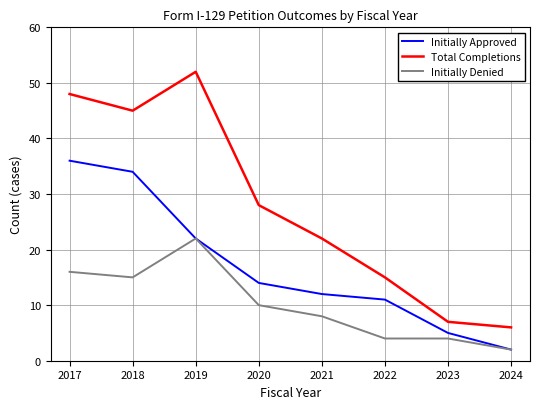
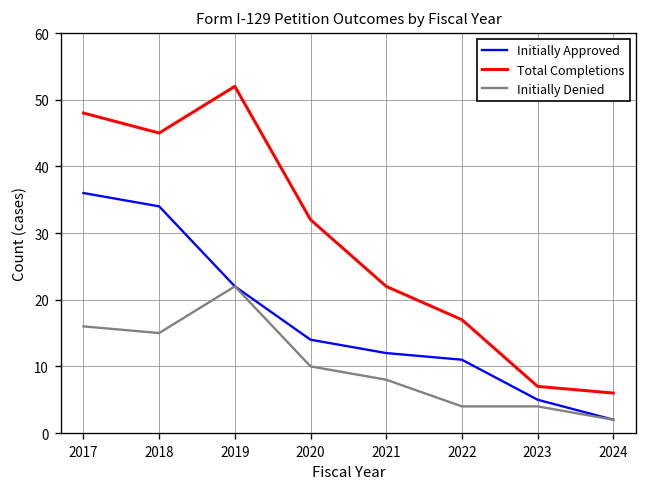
Total Completions, 2020: 28 -> 32
Total Completions, 2022: 15 -> 17
